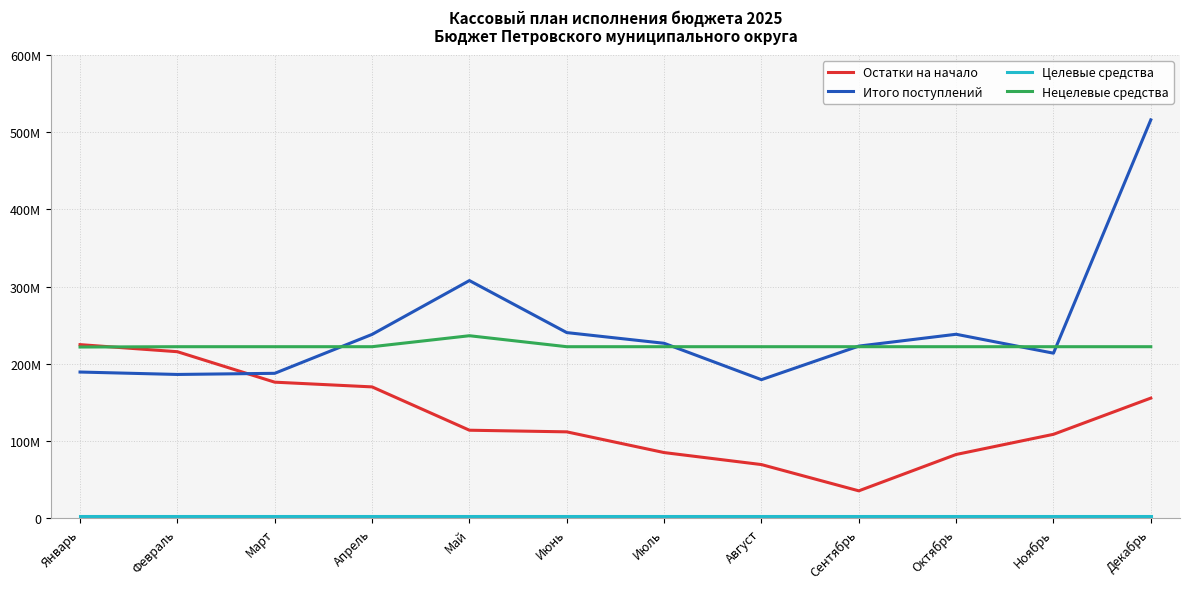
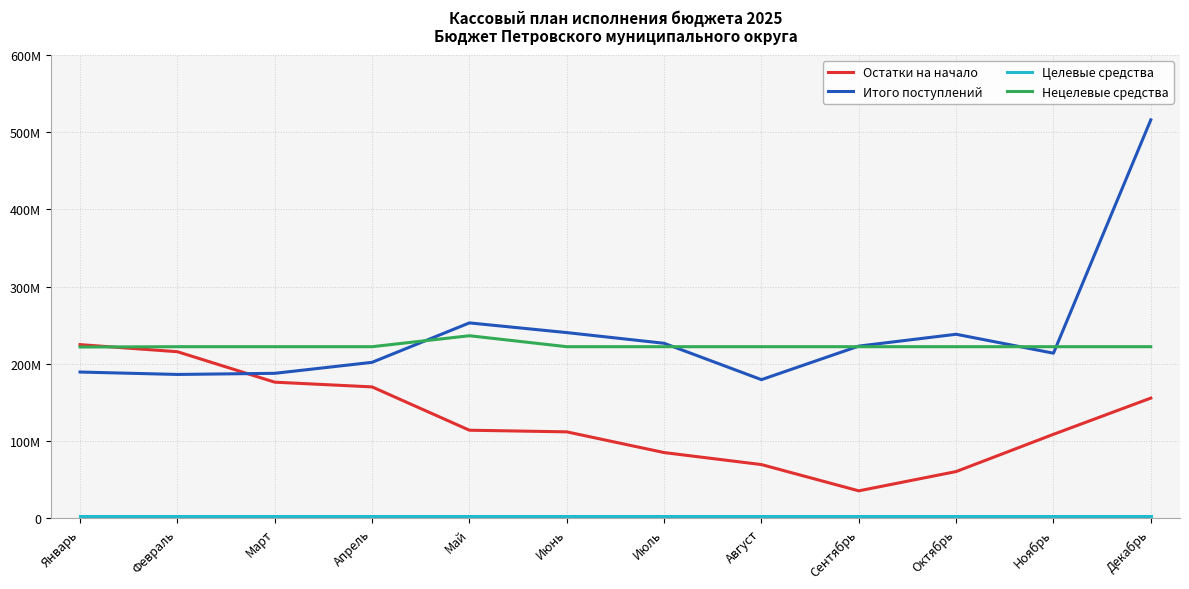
Итого поступлений, Апрель: 240М -> 200М
Итого поступлений, Май: 310М -> 250М
Остатки на начало, Октябрь: 80М -> 60М
